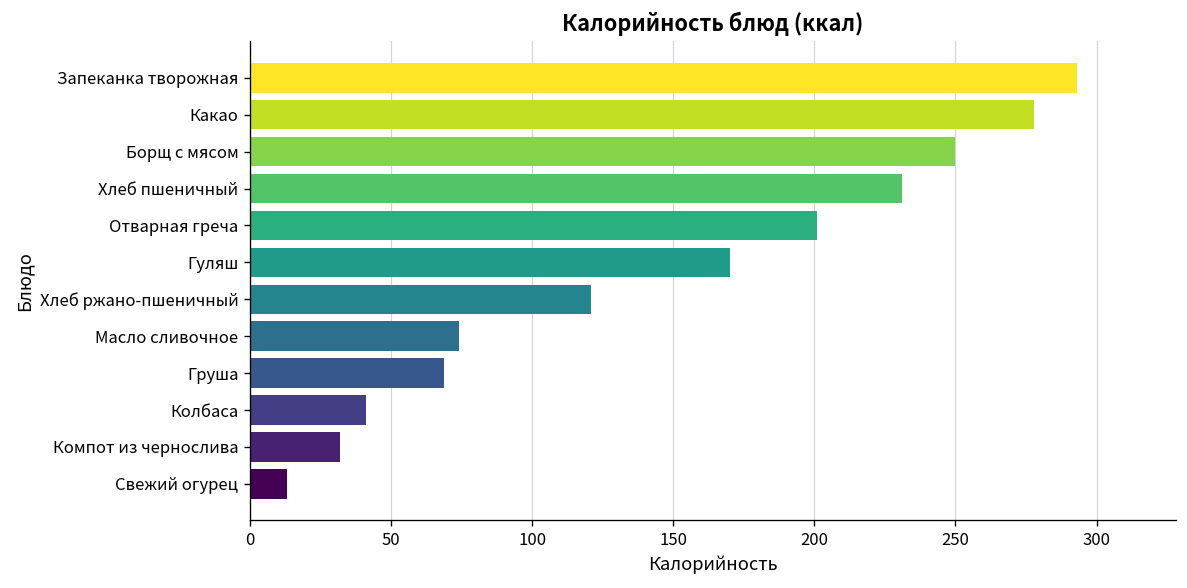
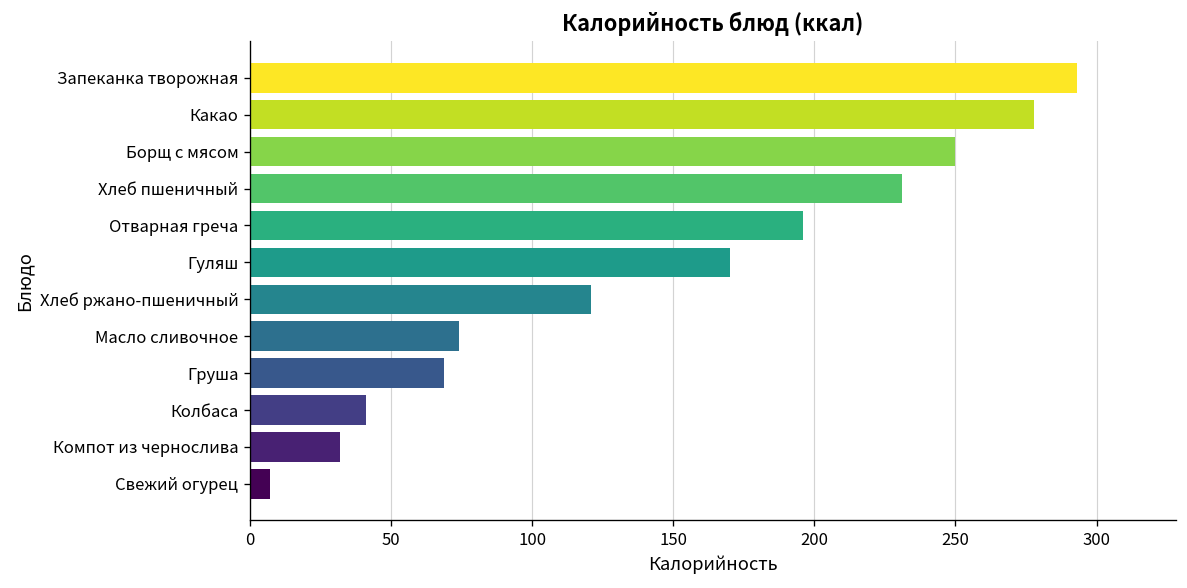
Отварная греча: 201 -> 196
Свежий огурец: 13 -> 7
